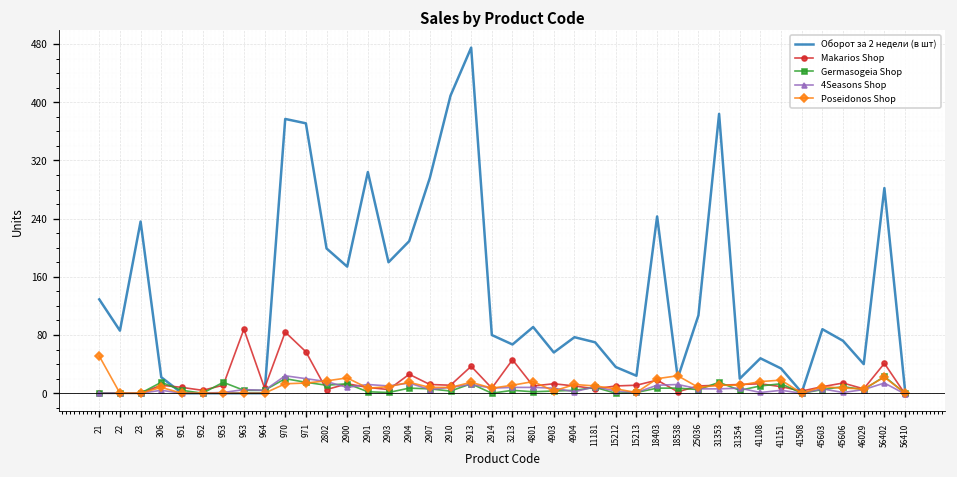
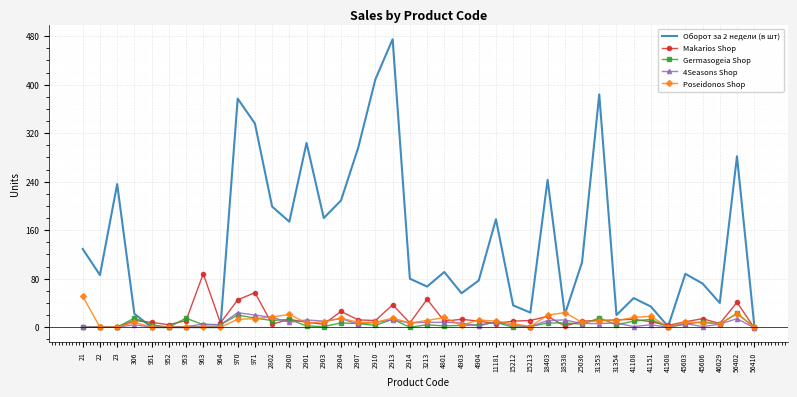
Makarios Shop, 970: 80 -> 50
Оборот за 2 недели (в шт), 971: 370 -> 340
Оборот за 2 недели (в шт), 11181: 70 -> 180
